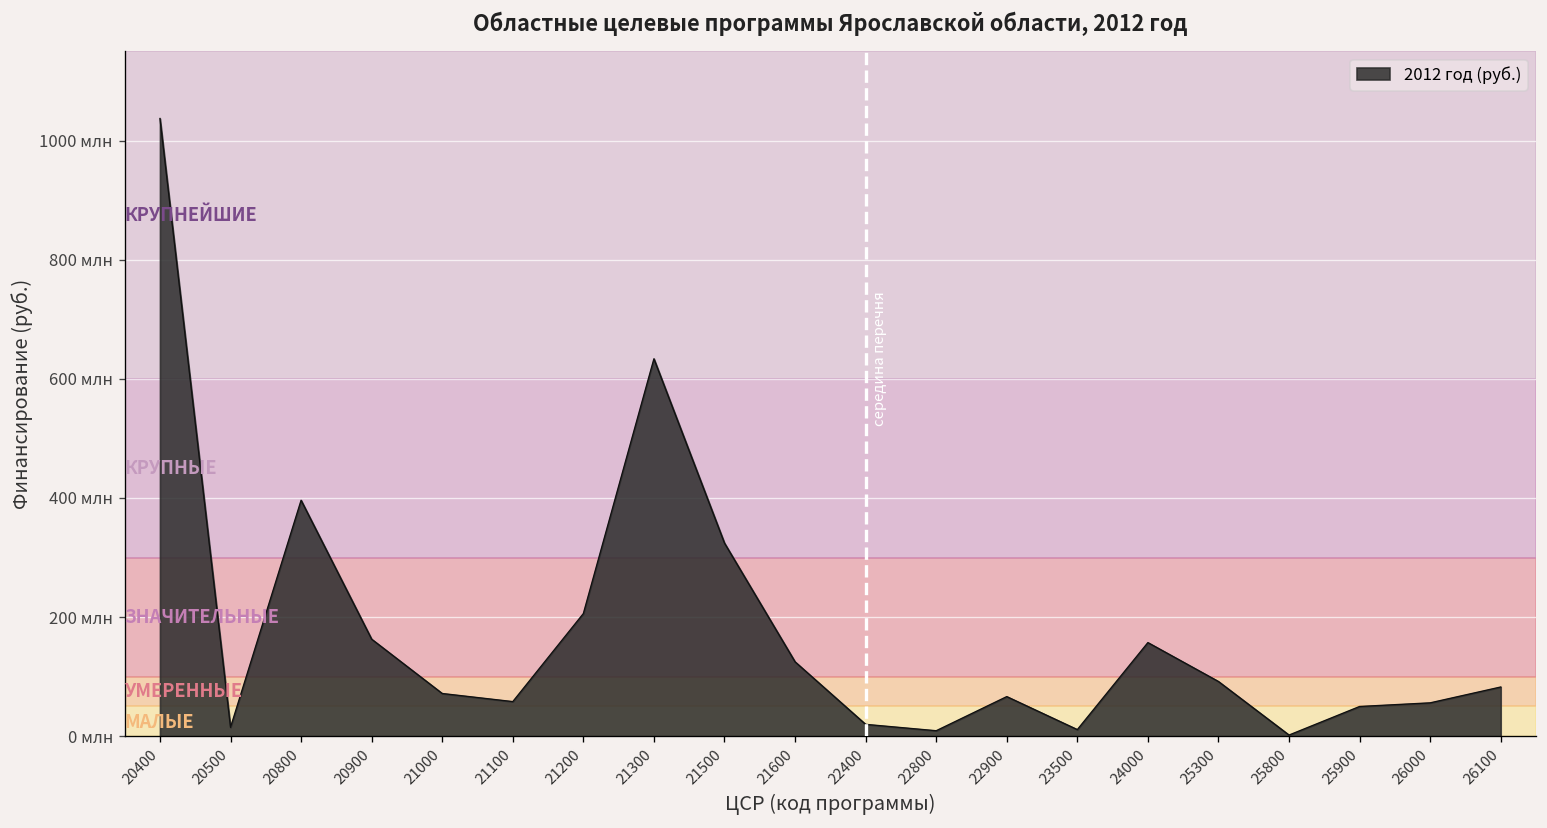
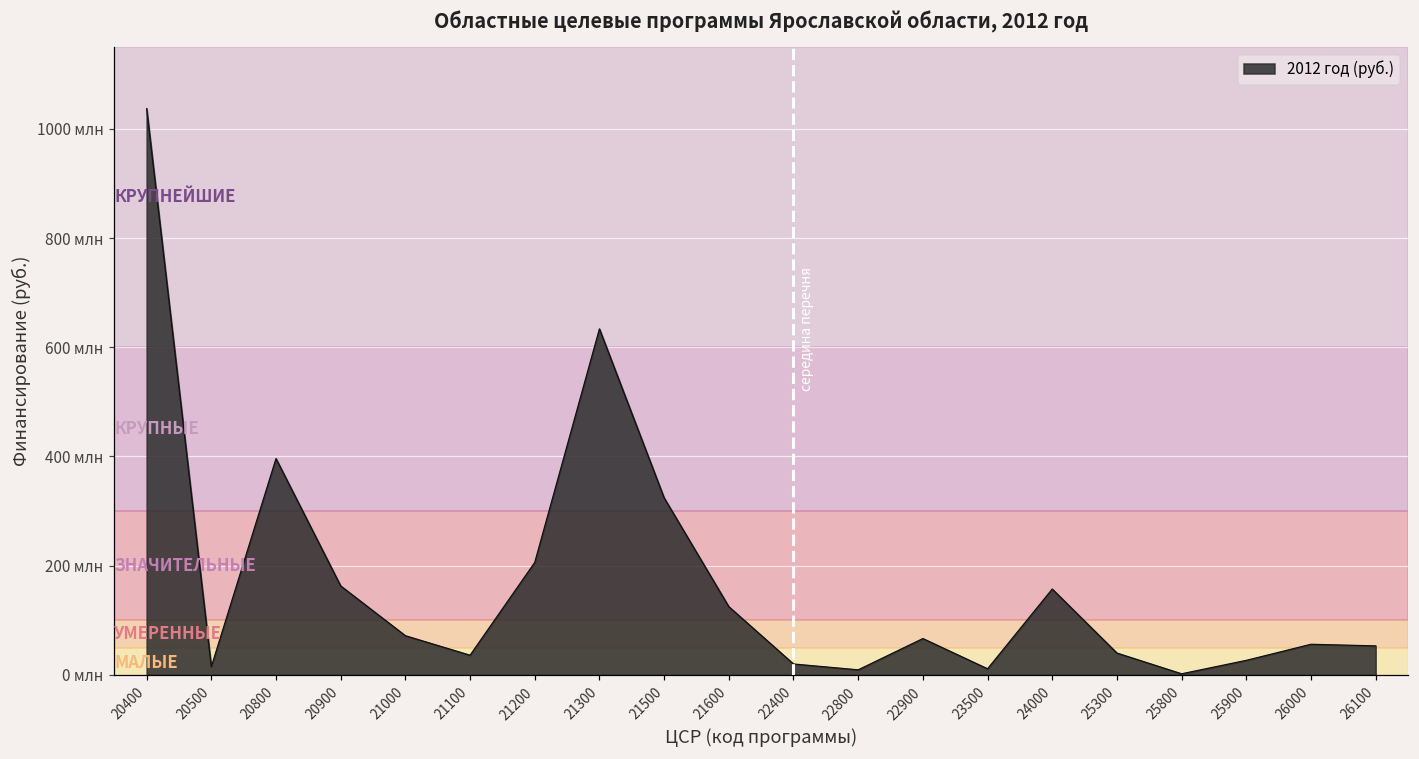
21100: 60 млн -> 40 млн
25300: 90 млн -> 40 млн
25900: 50 млн -> 30 млн
26100: 80 млн -> 50 млн
